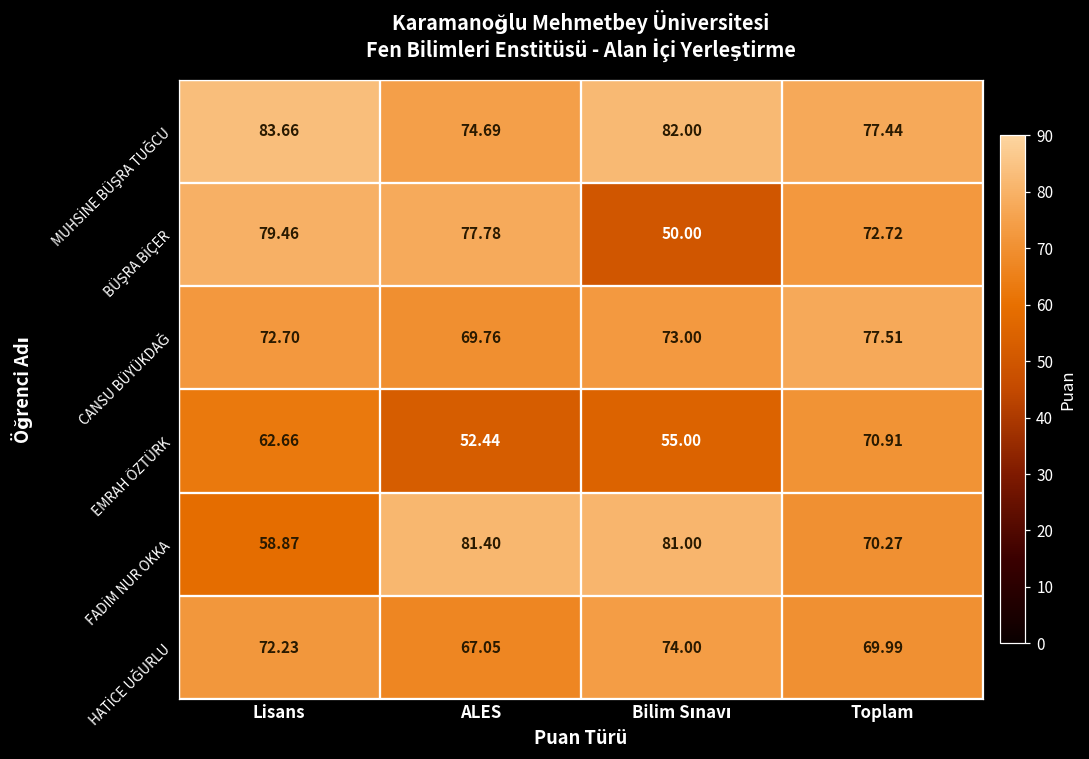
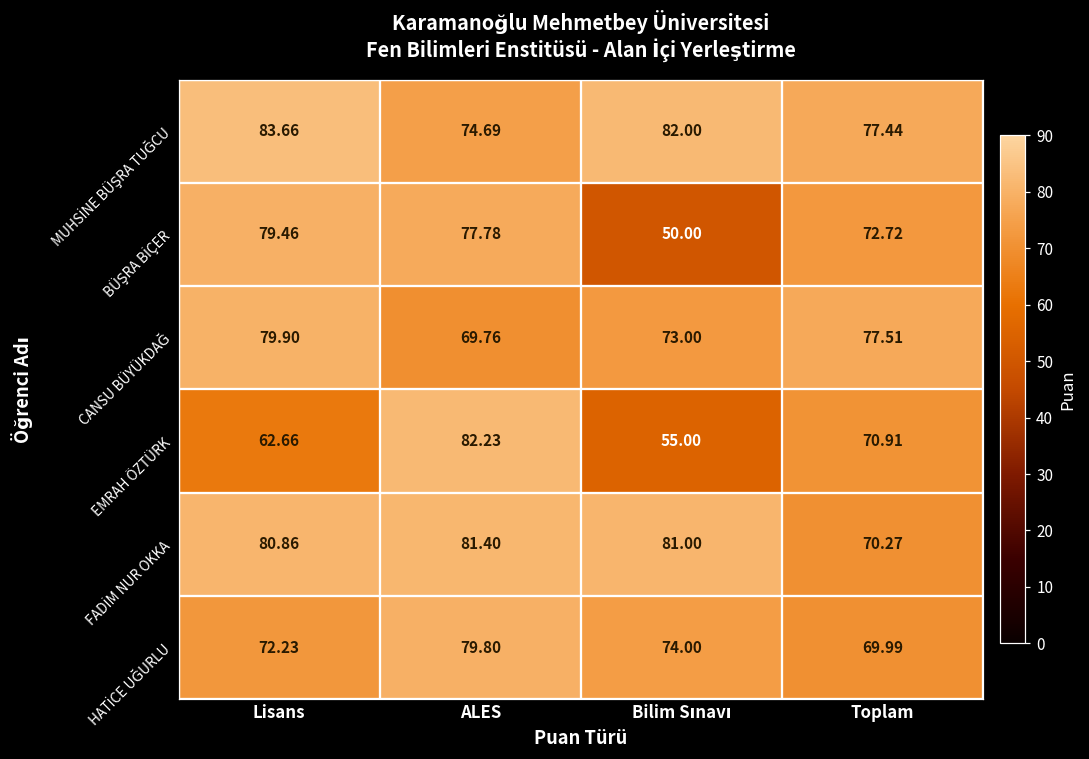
CANSU BÜYÜKDAĞ, Lisans: 72.70 -> 79.90
EMRAH ÖZTÜRK, ALES: 52.44 -> 82.23
FADİM NUR OKKA, Lisans: 58.87 -> 80.86
HATİCE UĞURLU, ALES: 67.05 -> 79.80
